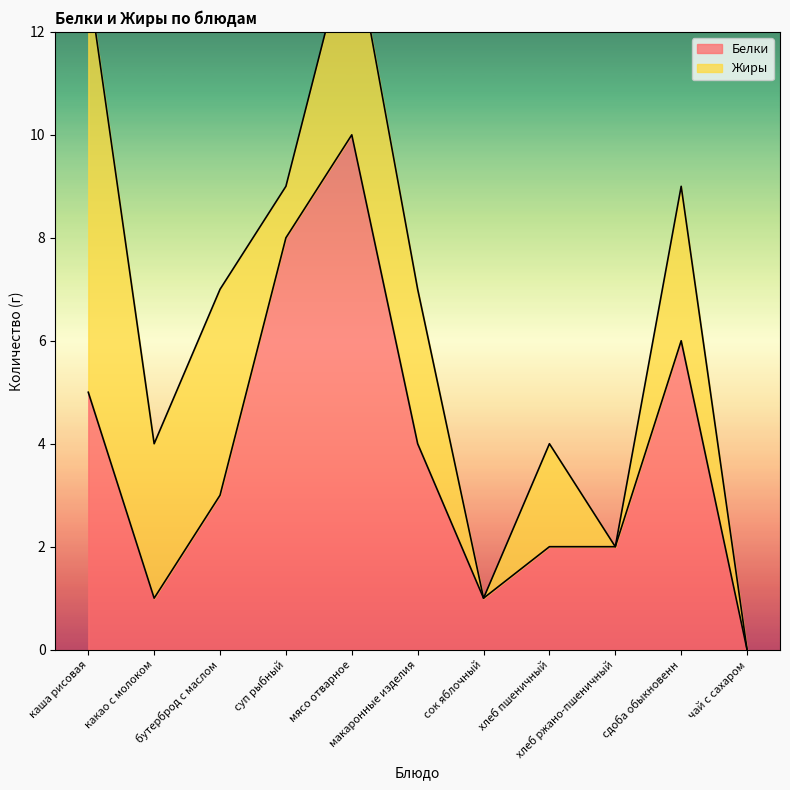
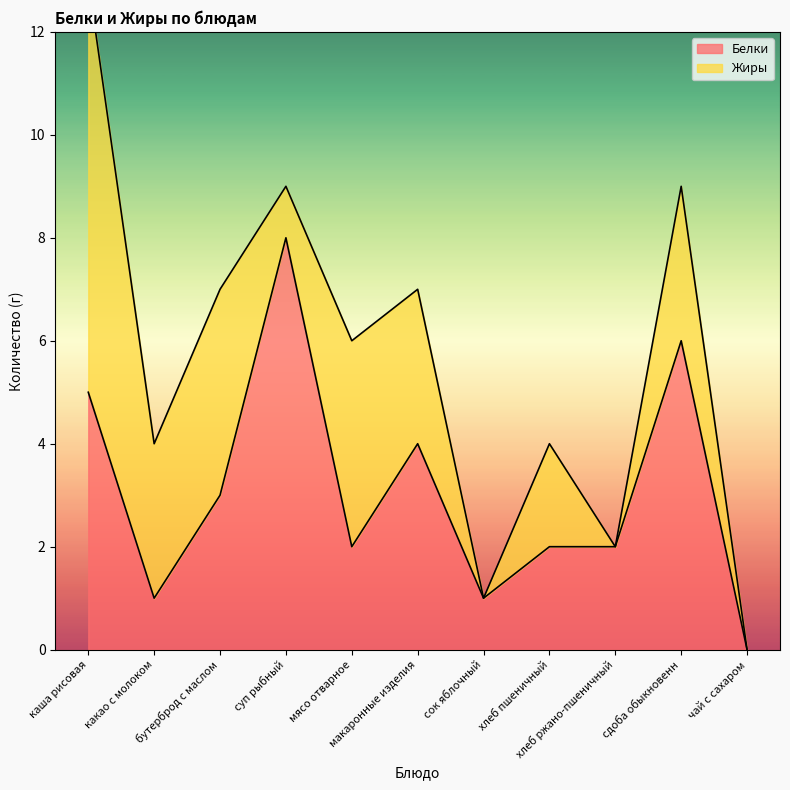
Белки, мясо отварное: 10 -> 2
